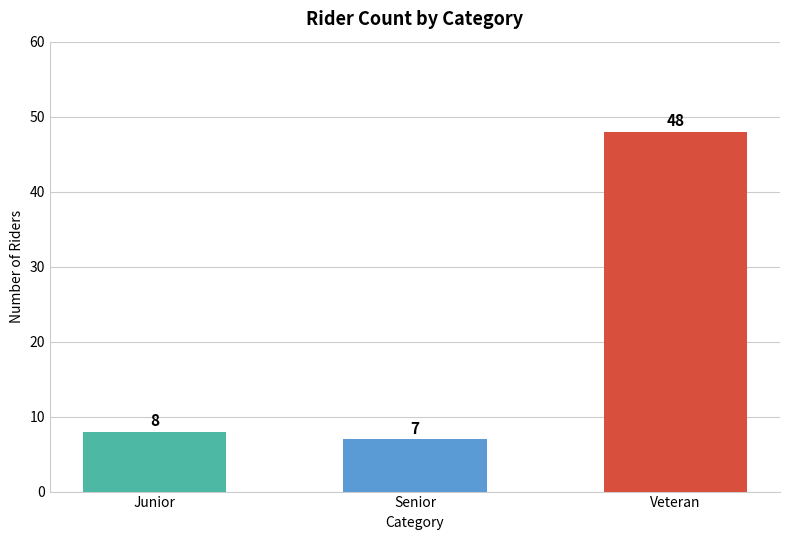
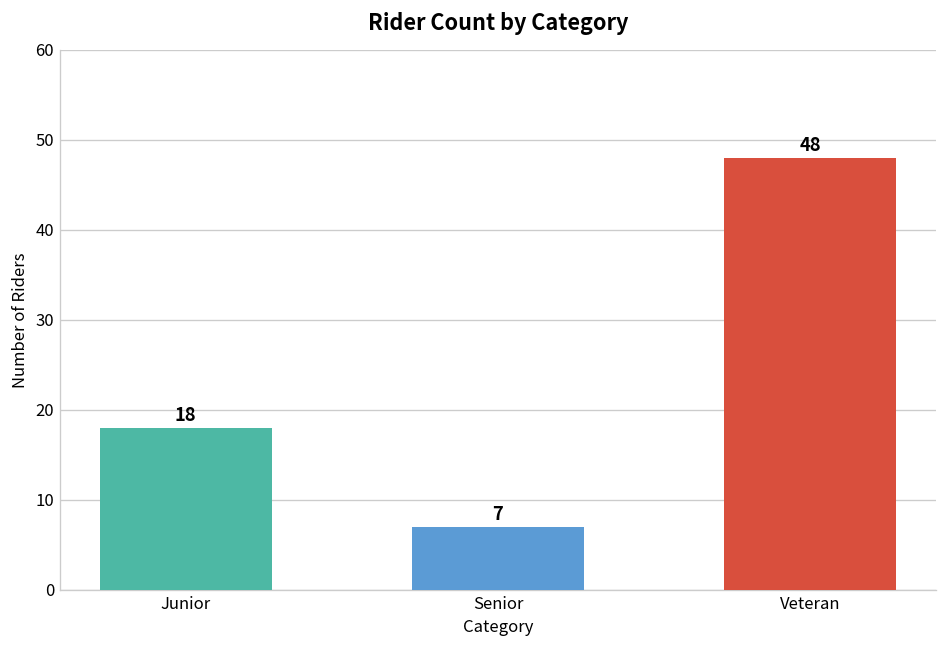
Junior: 8 -> 18
